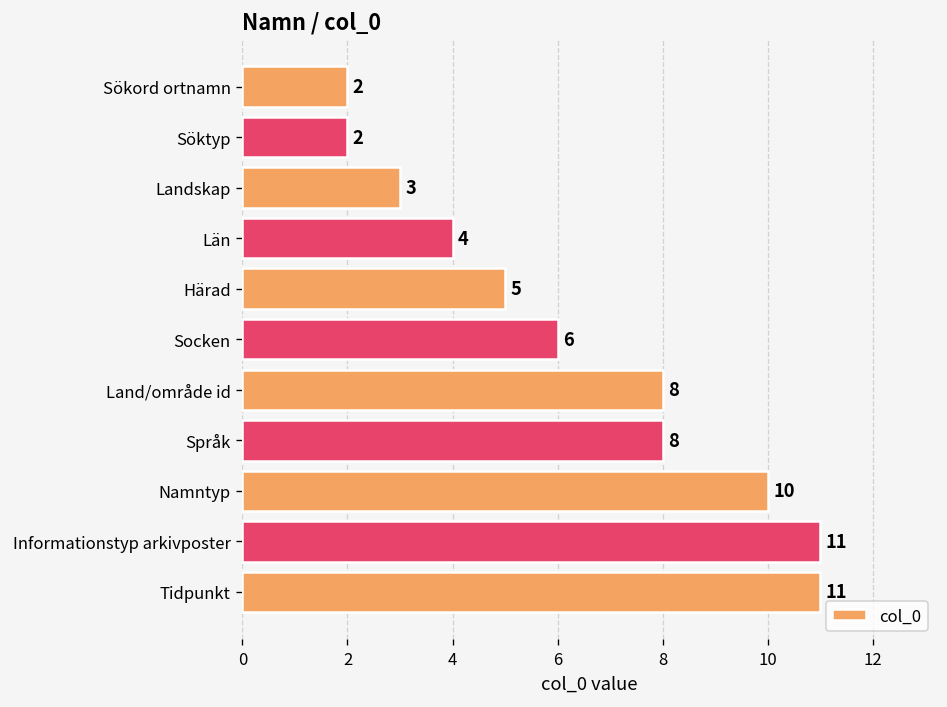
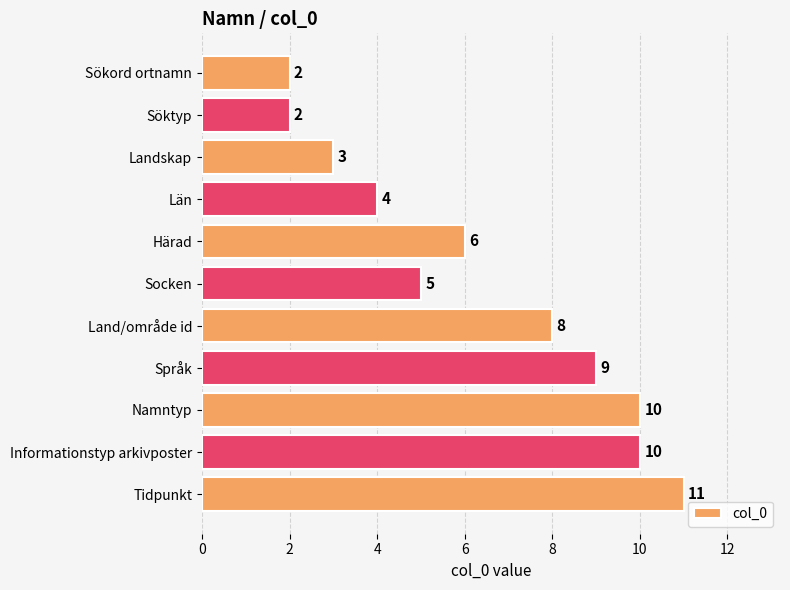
Härad: 5 -> 6
Socken: 6 -> 5
Språk: 8 -> 9
Informationstyp arkivposter: 11 -> 10
